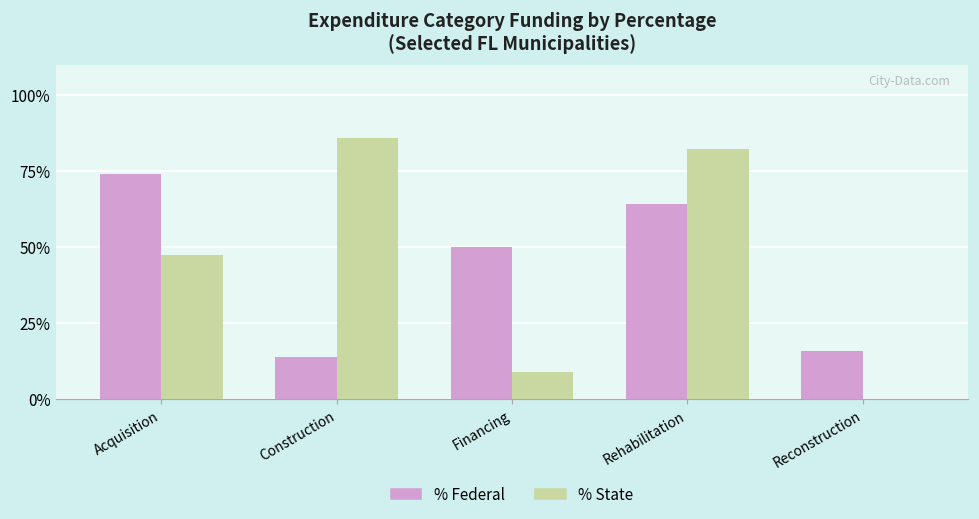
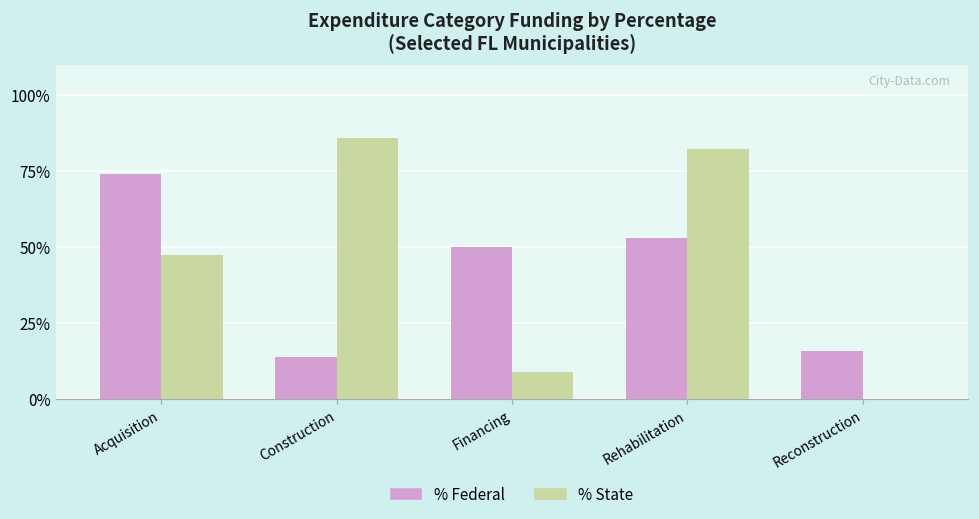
% Federal, Rehabilitation: 64% -> 53%
